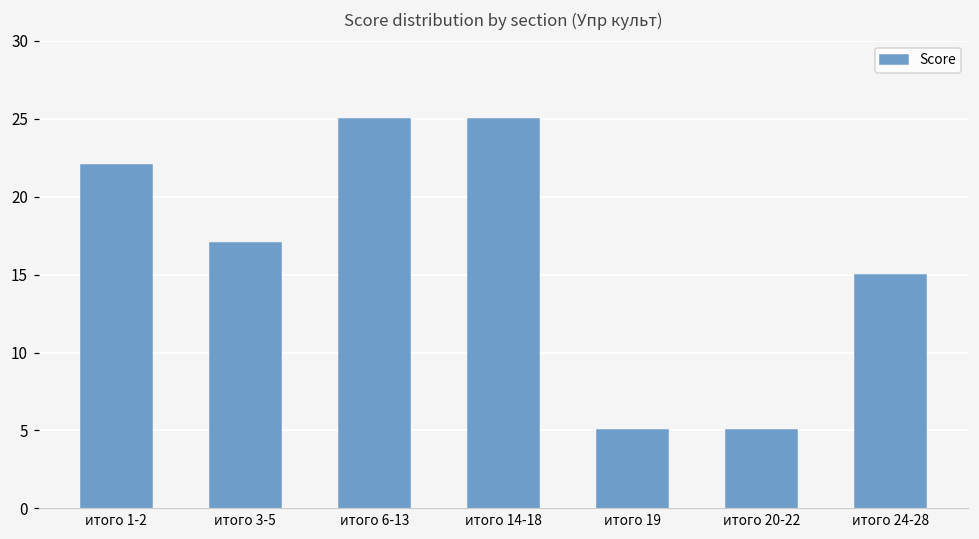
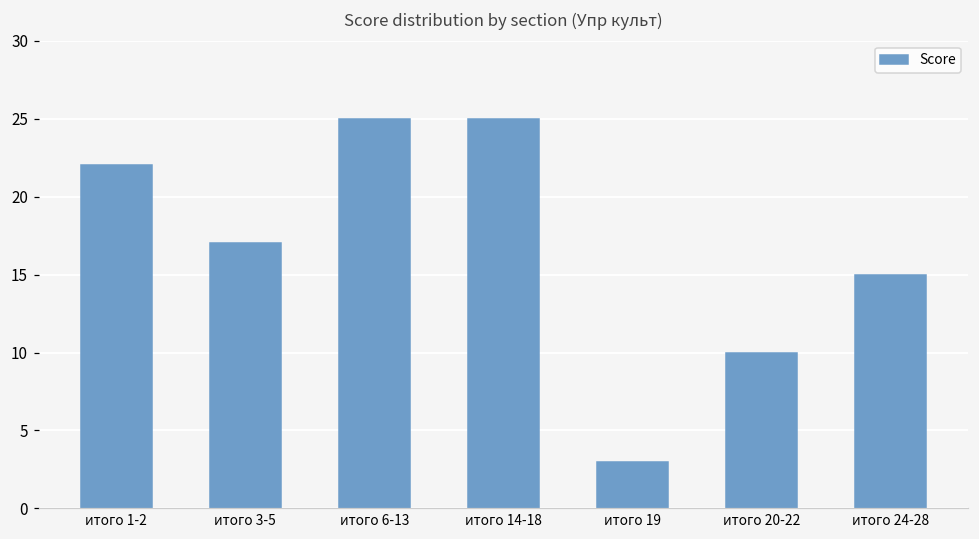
итого 19: 5 -> 3
итого 20-22: 5 -> 10
